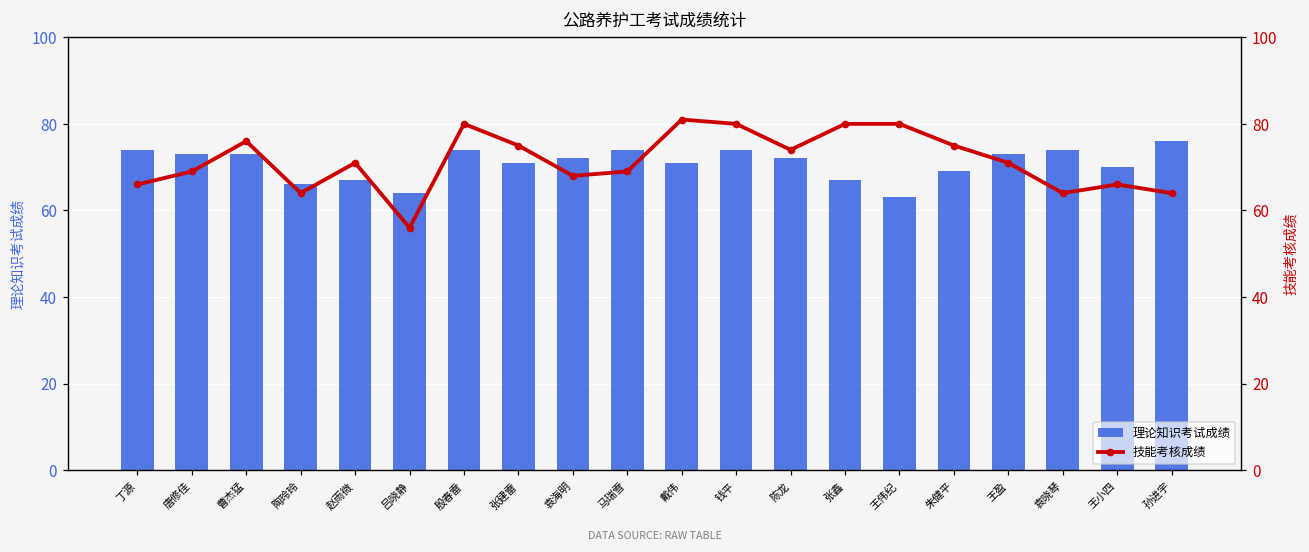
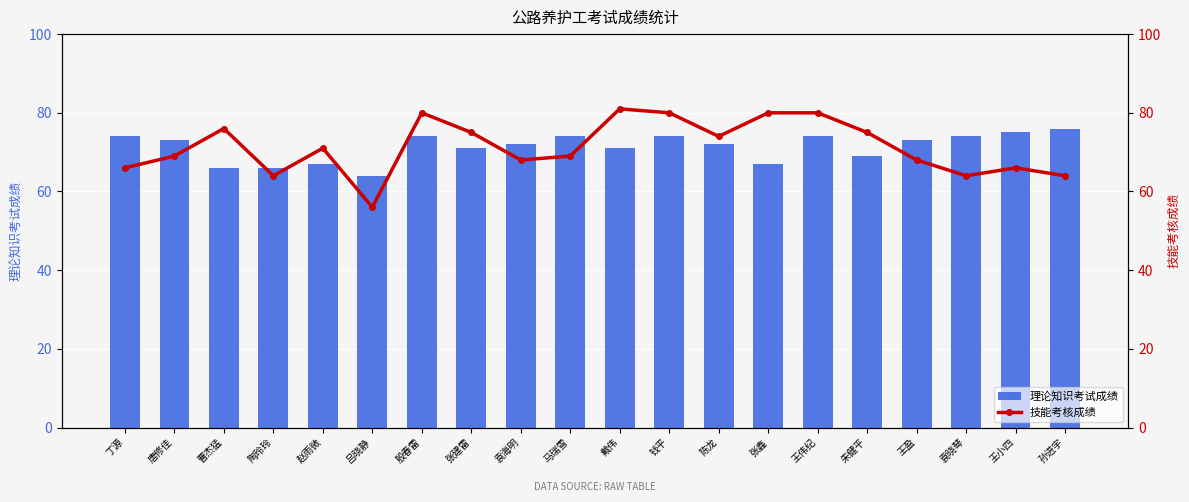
理论知识考试成绩, 曹杰猛: 73 -> 66
理论知识考试成绩, 王伟纪: 63 -> 74
理论知识考试成绩, 王小四: 70 -> 75
技能考核成绩, 王盈: 71 -> 68
